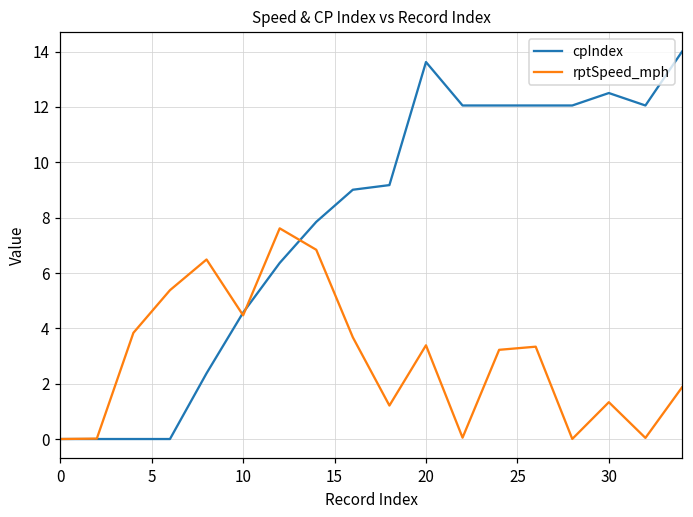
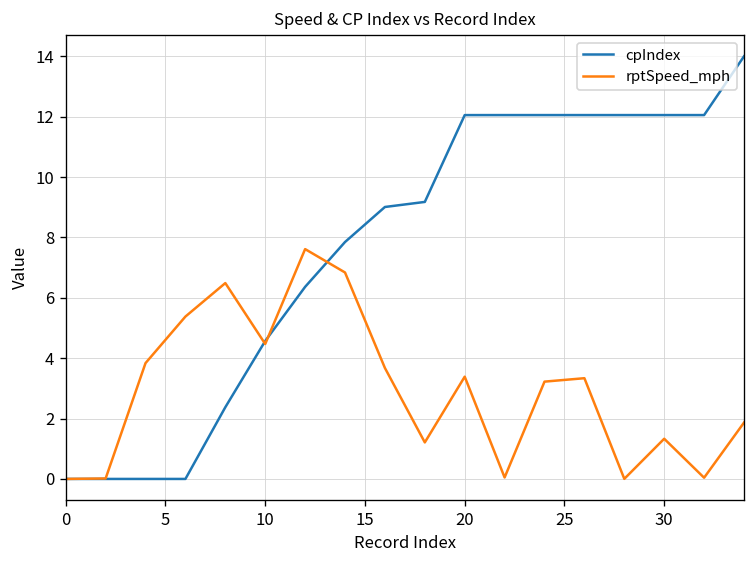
cpIndex, 20: 13.6 -> 12.1
cpIndex, 30: 12.5 -> 12.1
